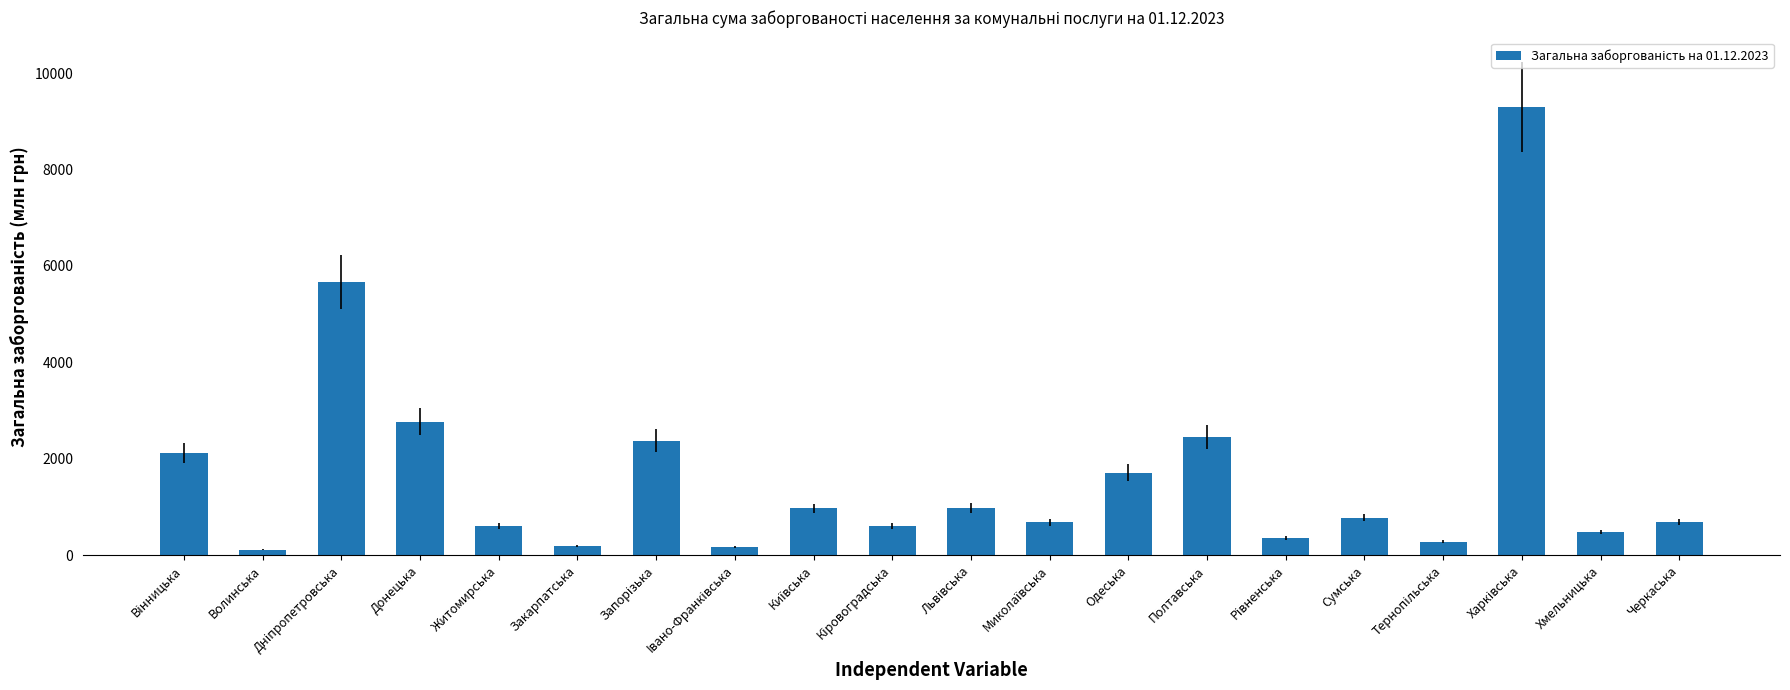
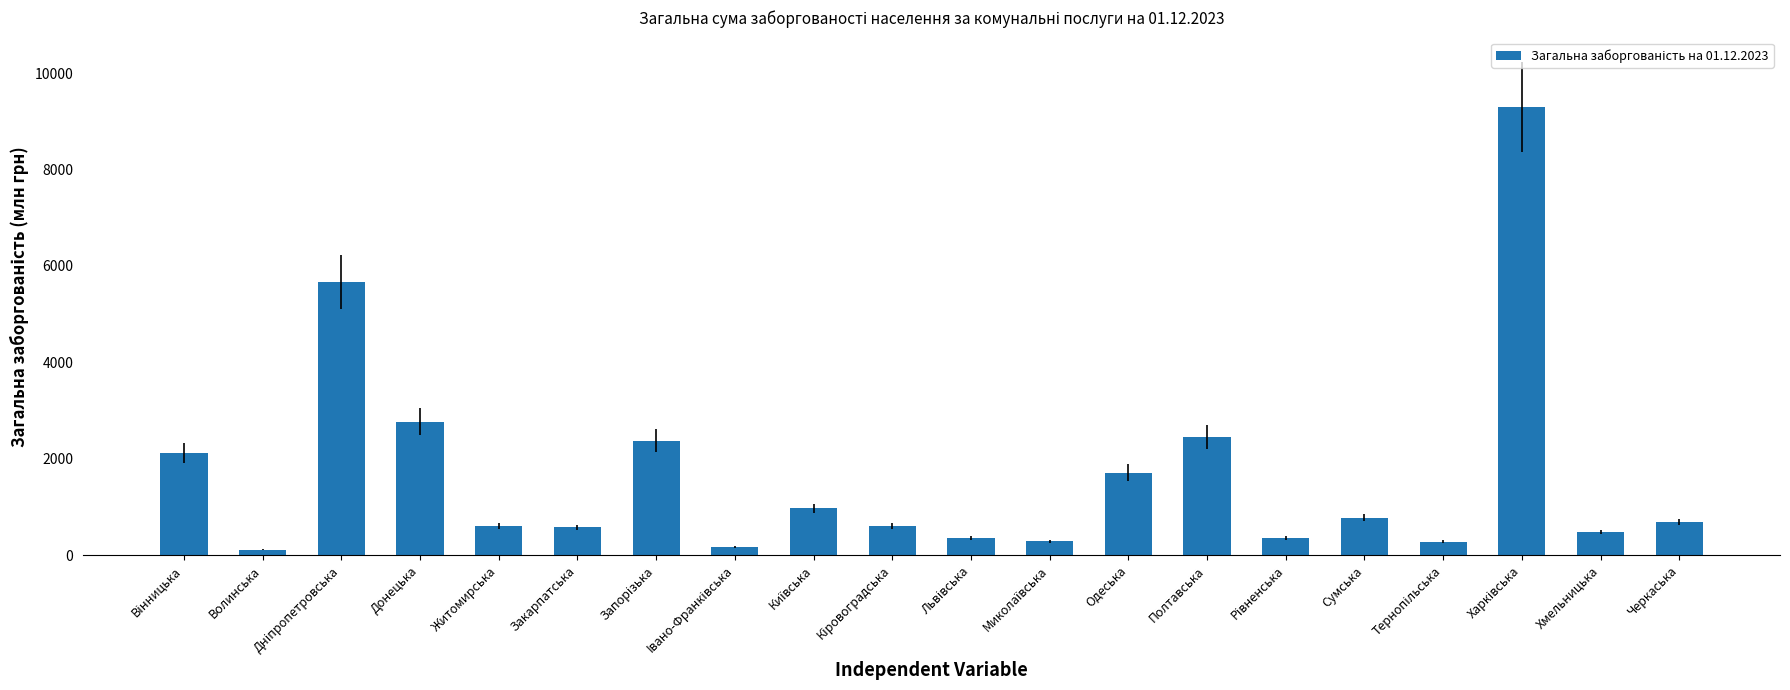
Закарпатська: 200 -> 600
Львівська: 1000 -> 400
Миколаївська: 700 -> 300
